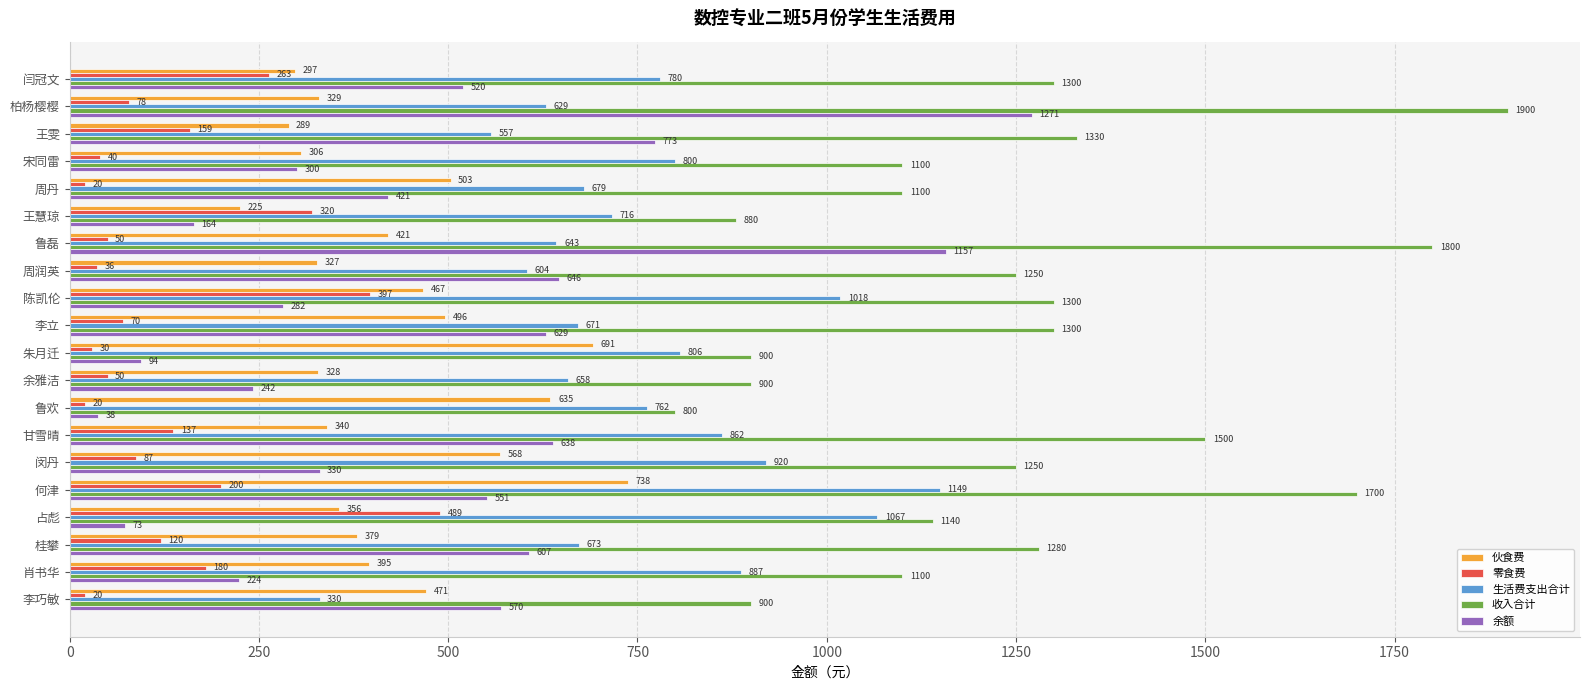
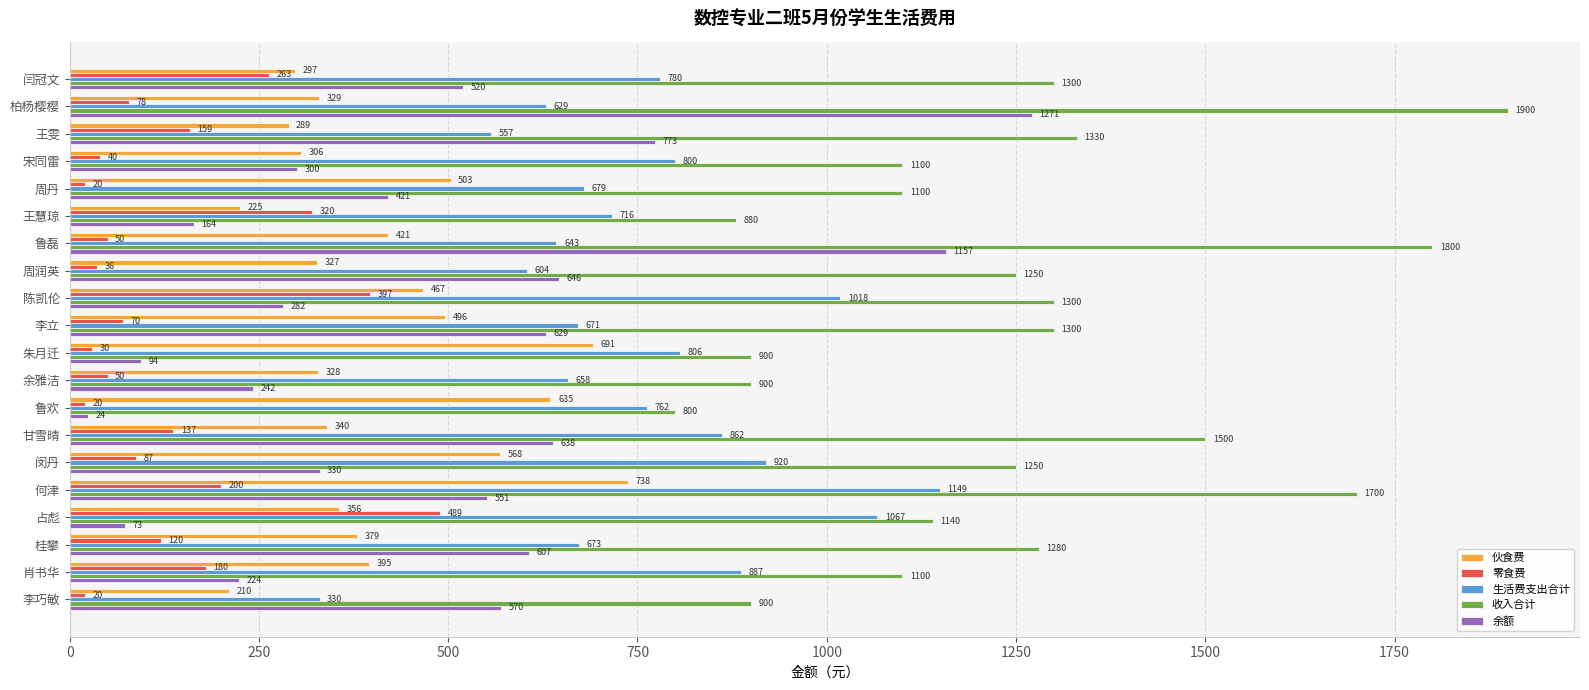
余额, 鲁欢: 38 -> 24
伙食费, 李巧敏: 471 -> 210
